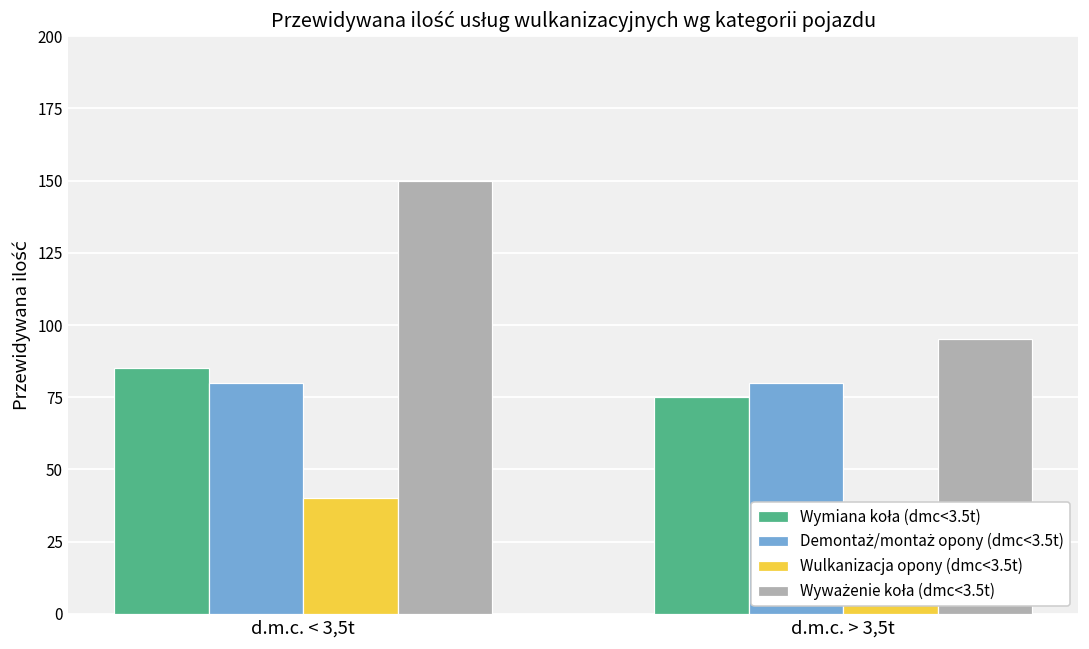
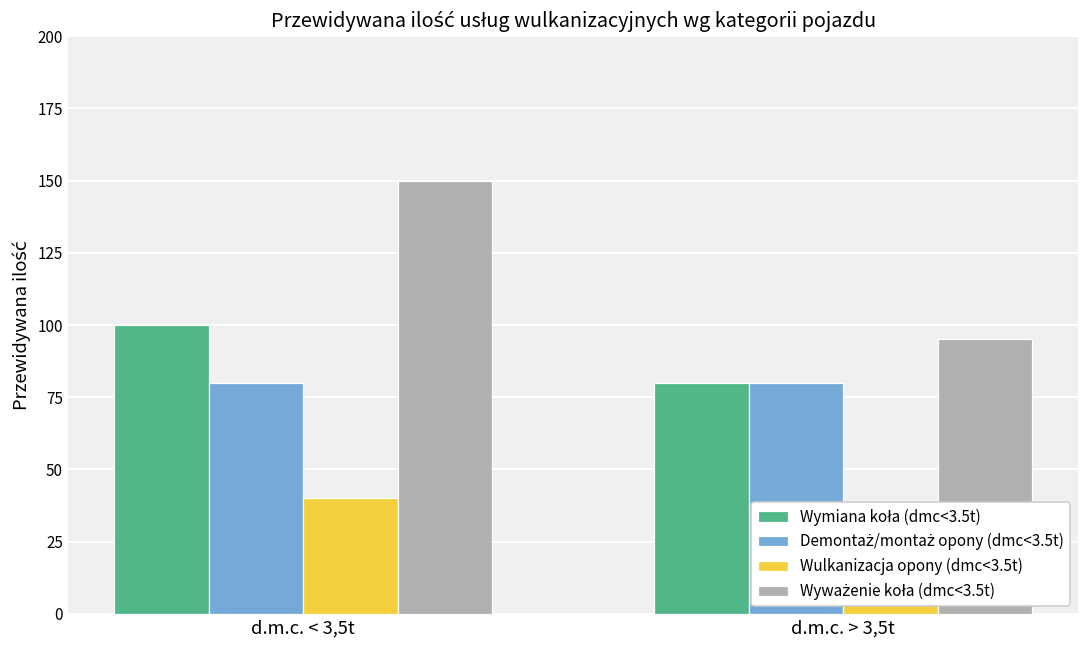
Wymiana koła (dmc<3.5t), d.m.c. < 3,5t: 85 -> 100
Wymiana koła (dmc<3.5t), d.m.c. > 3,5t: 75 -> 80
